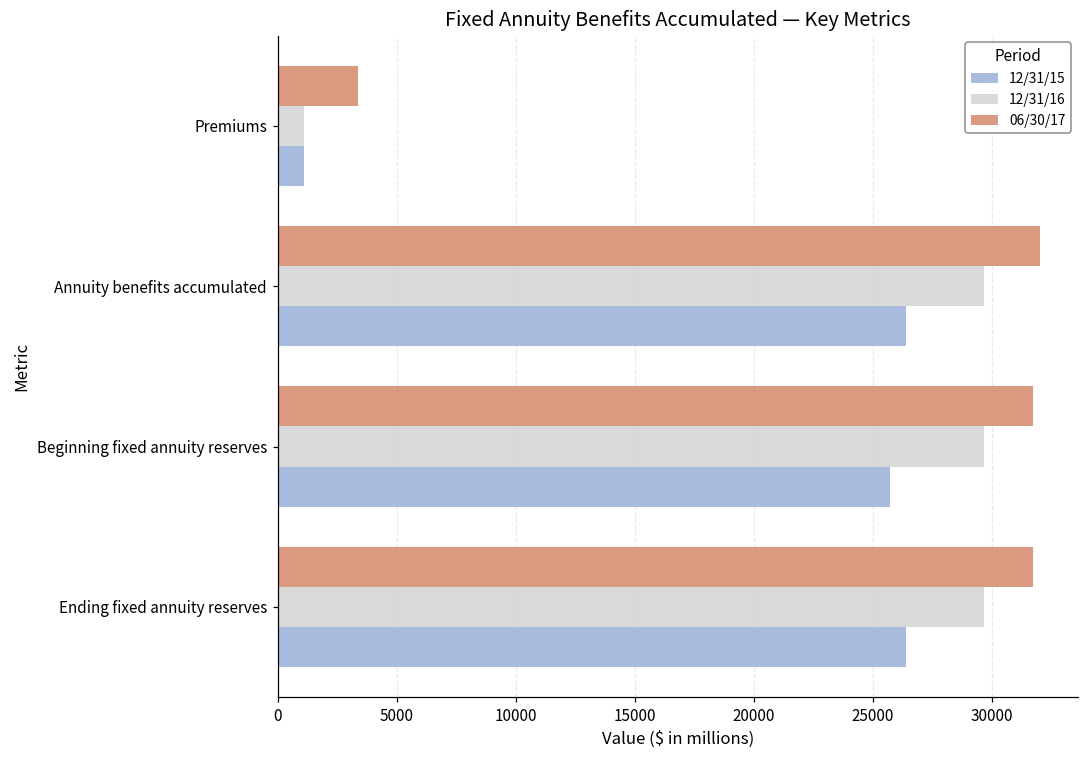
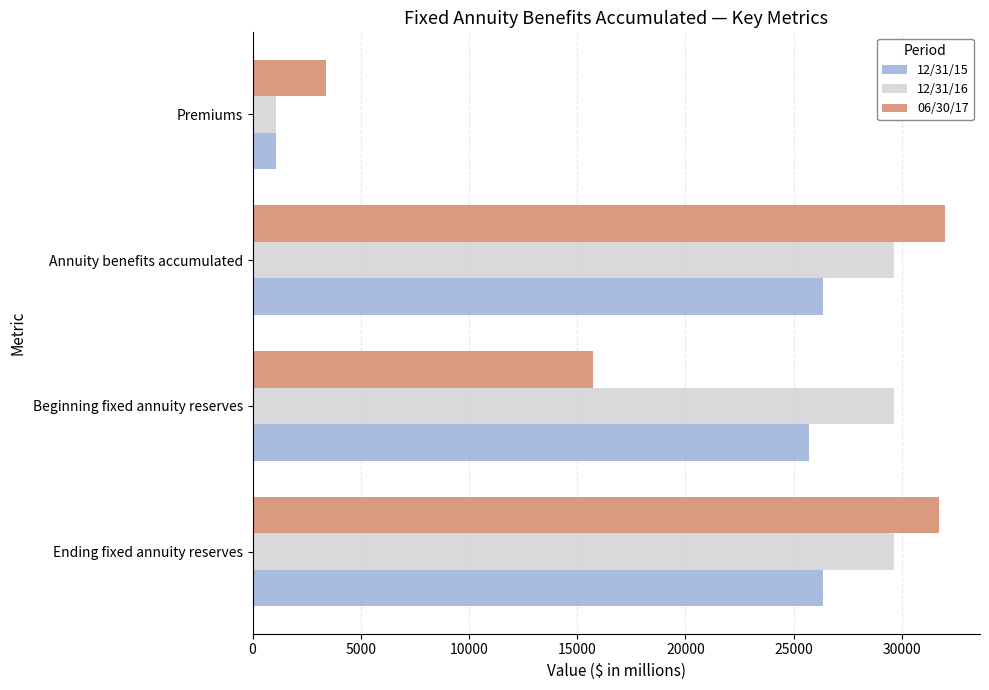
06/30/17, Beginning fixed annuity reserves: 31700 -> 15700
